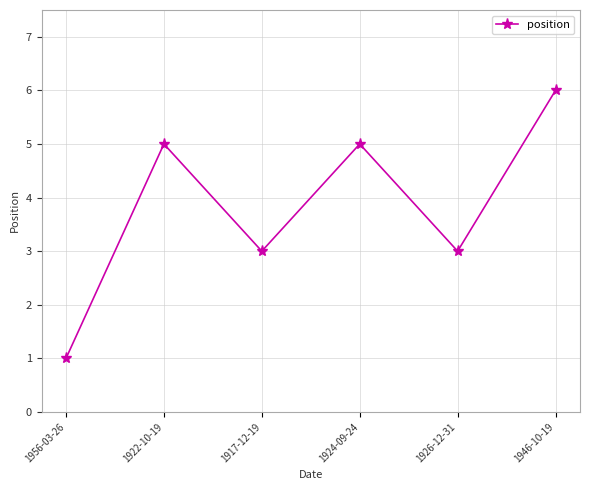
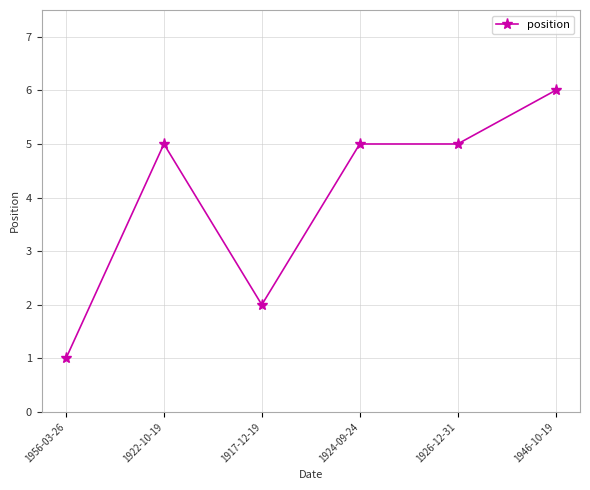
1917-12-19: 3 -> 2
1926-12-31: 3 -> 5
